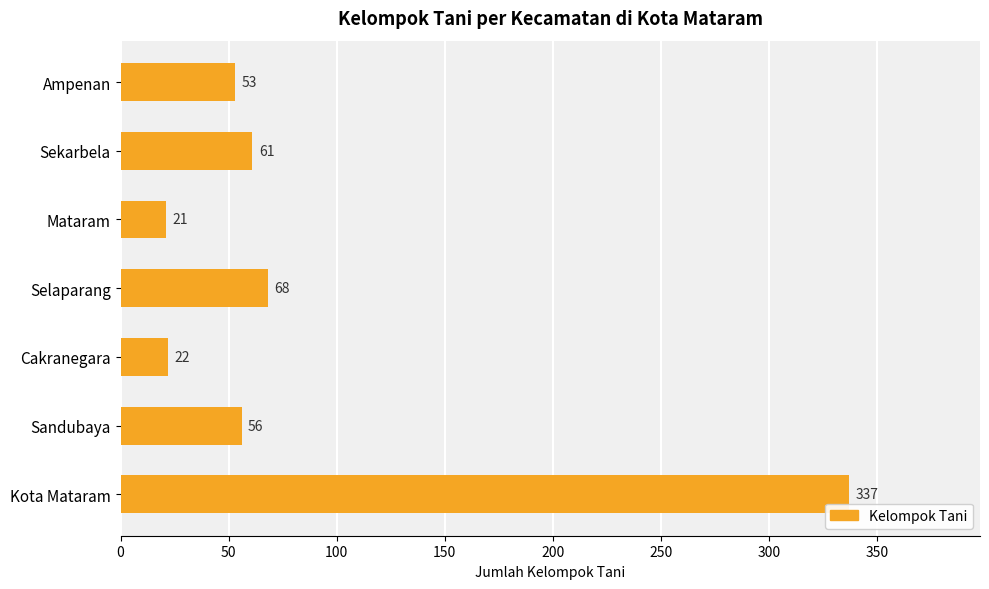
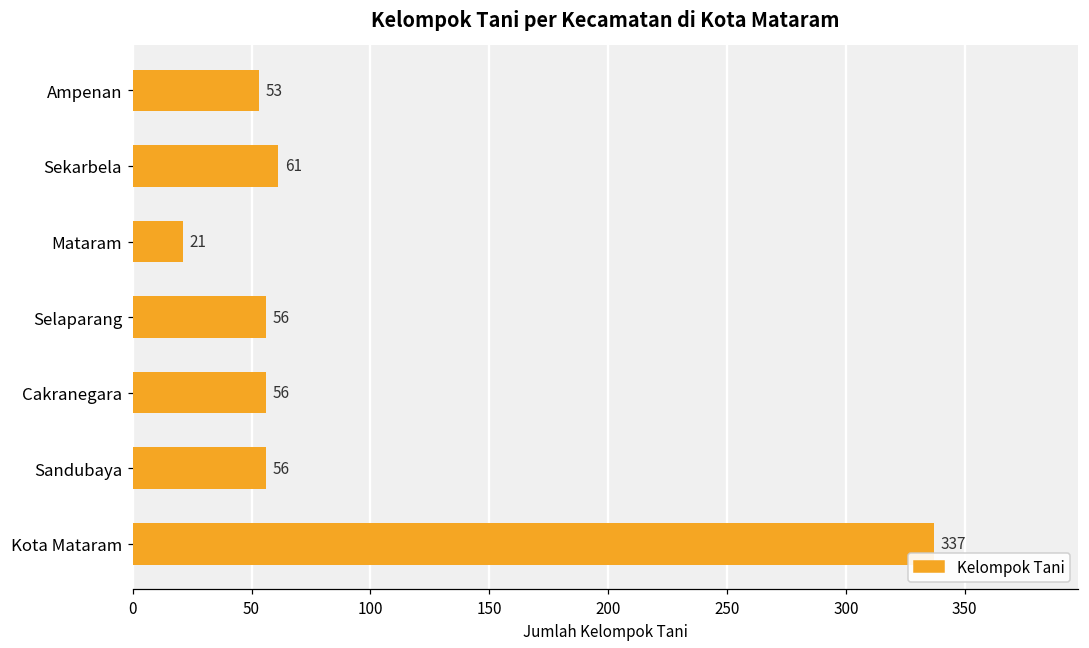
Selaparang: 68 -> 56
Cakranegara: 22 -> 56
